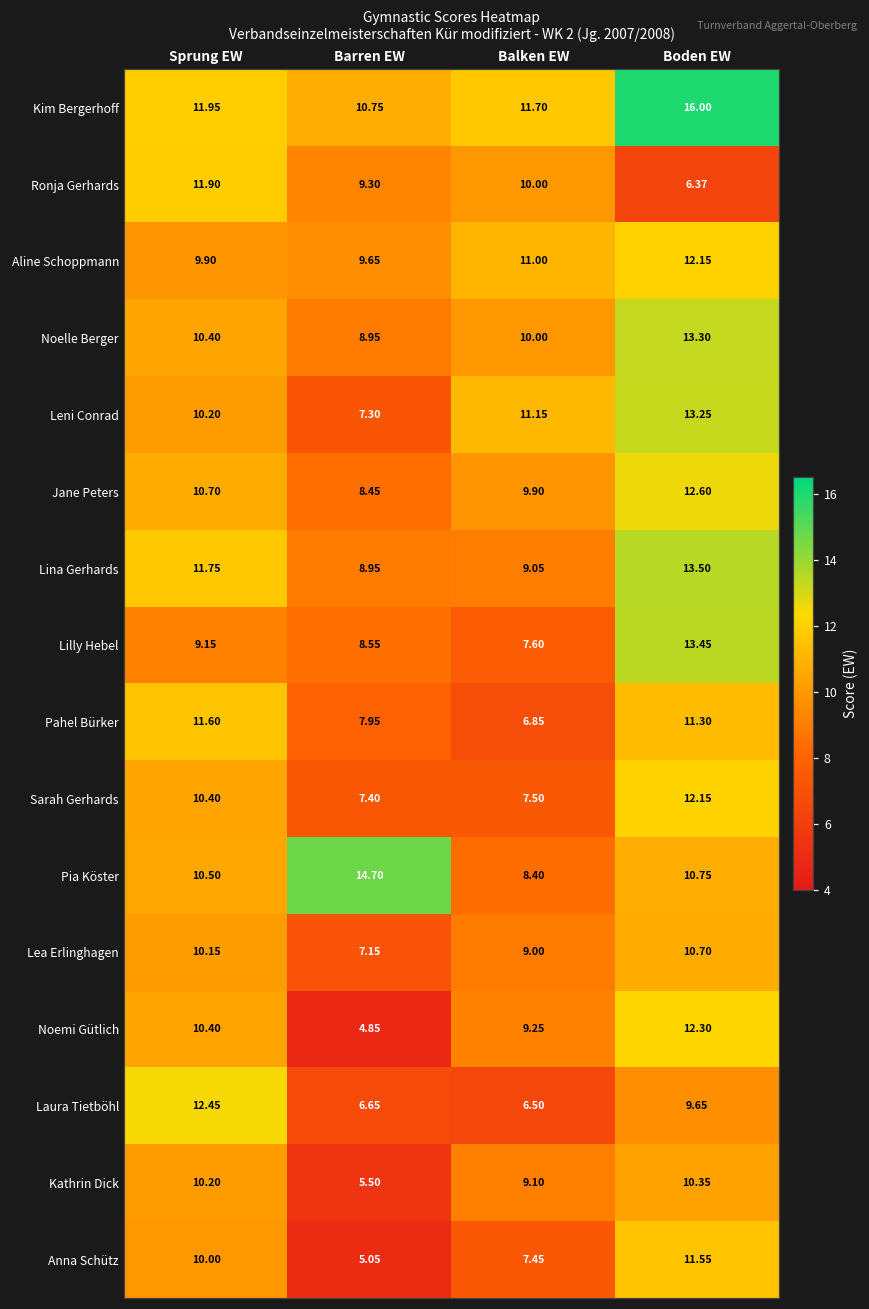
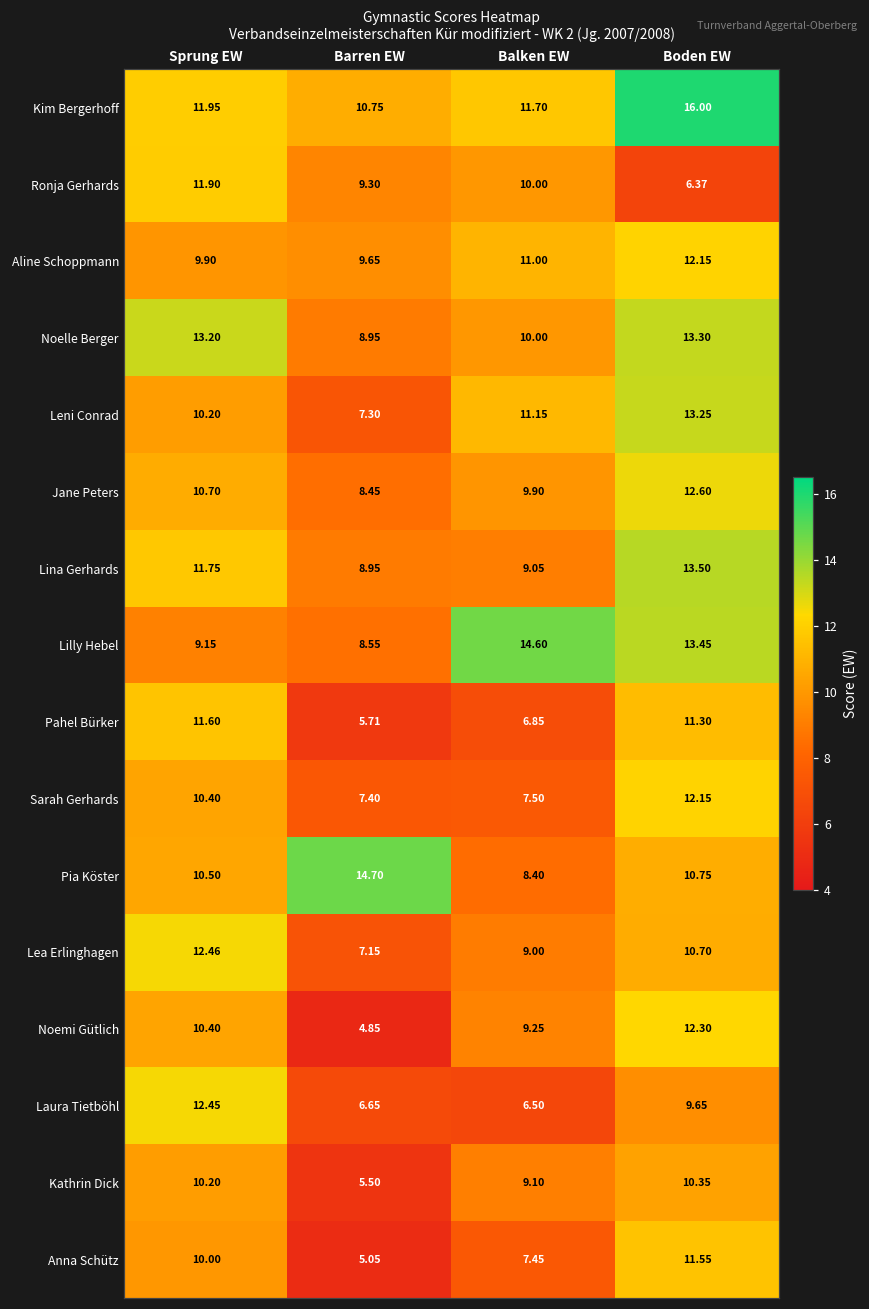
Noelle Berger, Sprung EW: 10.40 -> 13.20
Lilly Hebel, Balken EW: 7.60 -> 14.60
Pahel Bürker, Barren EW: 7.95 -> 5.71
Lea Erlinghagen, Sprung EW: 10.15 -> 12.46
